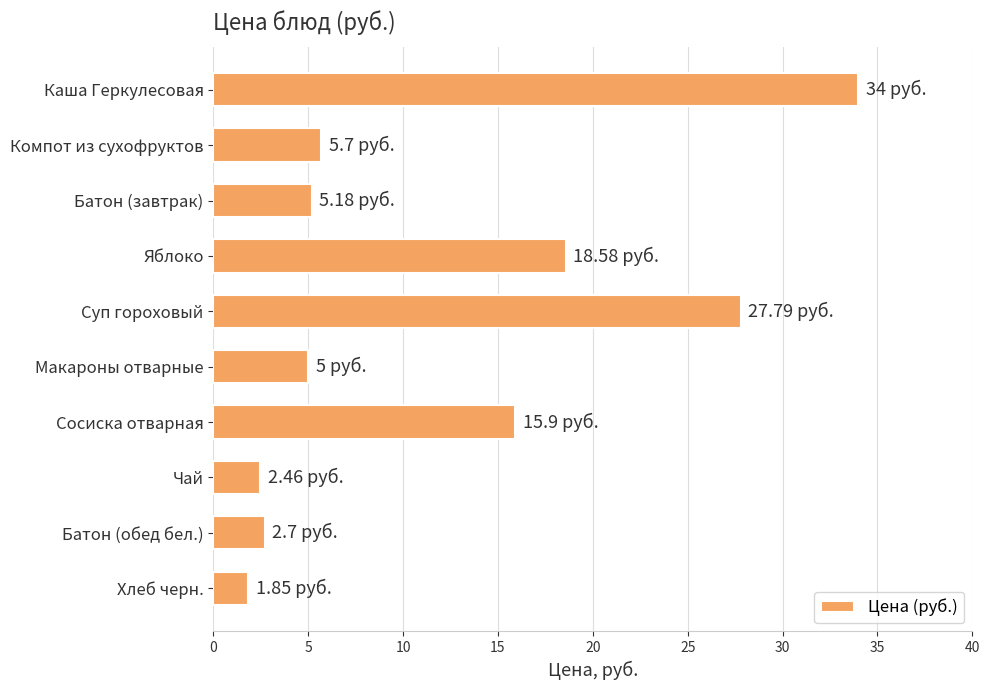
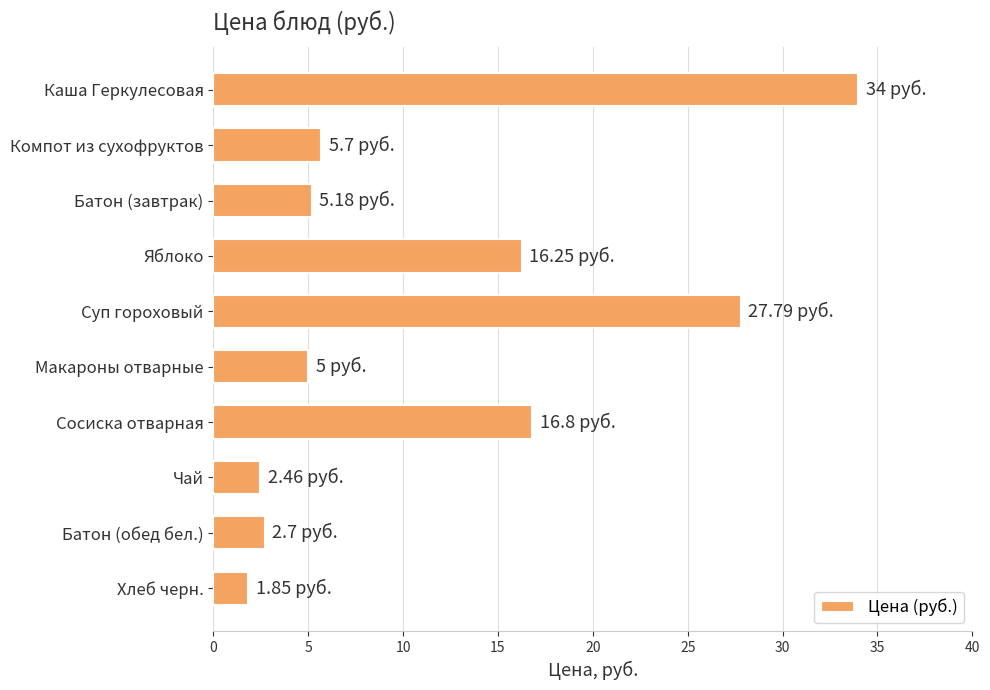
Яблоко: 18.58 -> 16.25
Сосиска отварная: 15.9 -> 16.8
